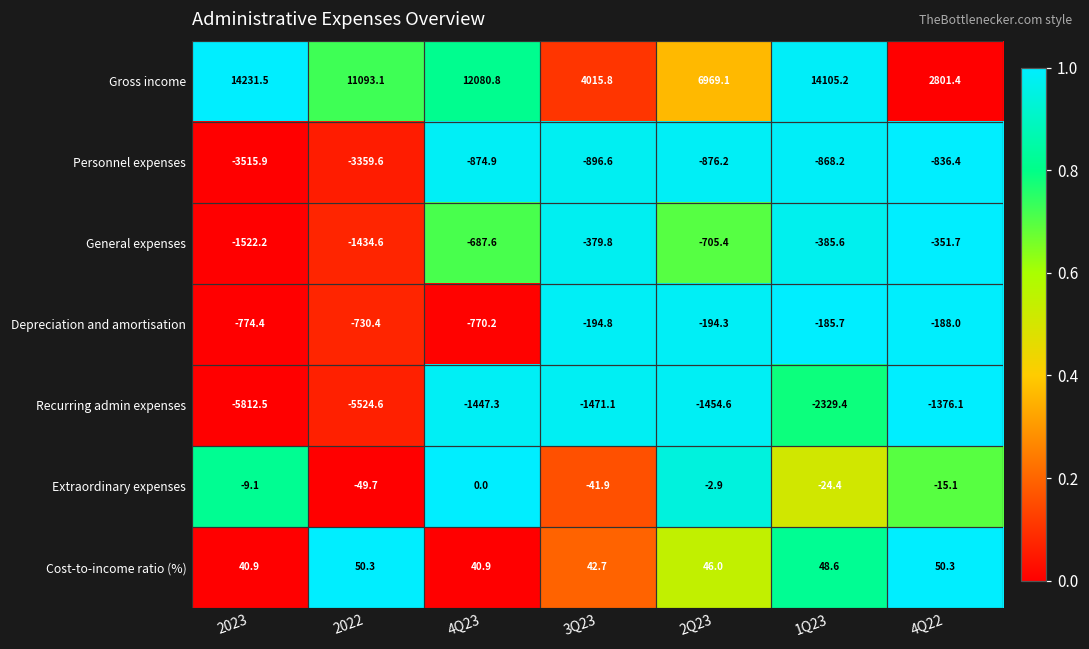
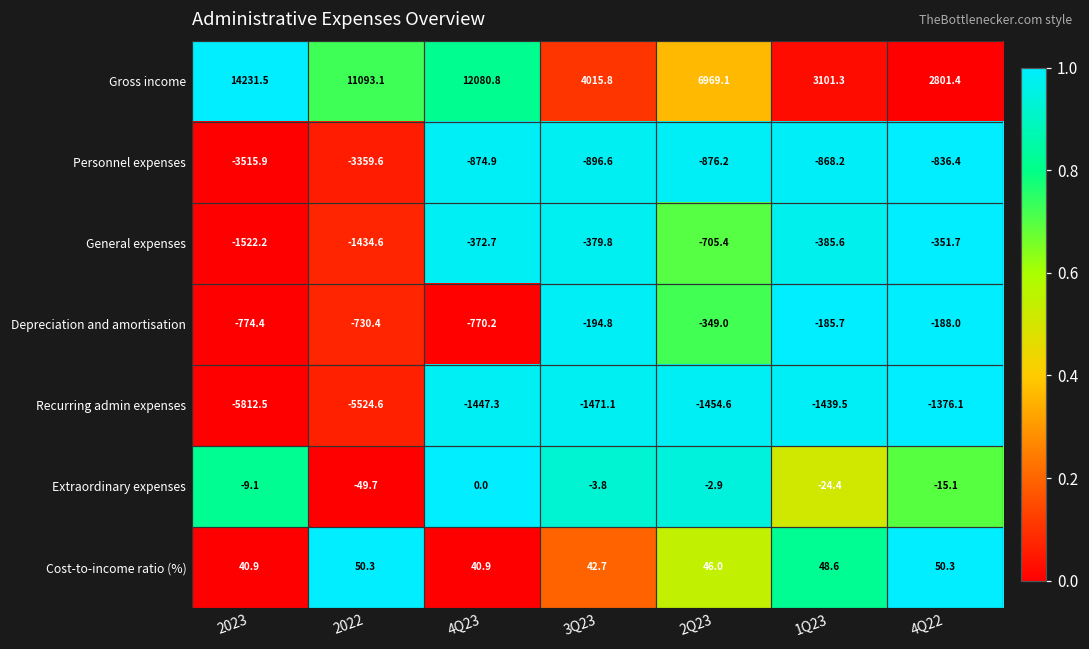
Gross income, 1Q23: 14105.2 -> 3101.3
General expenses, 4Q23: -687.6 -> -372.7
Depreciation and amortisation, 2Q23: -194.3 -> -349.0
Recurring admin expenses, 1Q23: -2329.4 -> -1439.5
Extraordinary expenses, 3Q23: -41.9 -> -3.8
